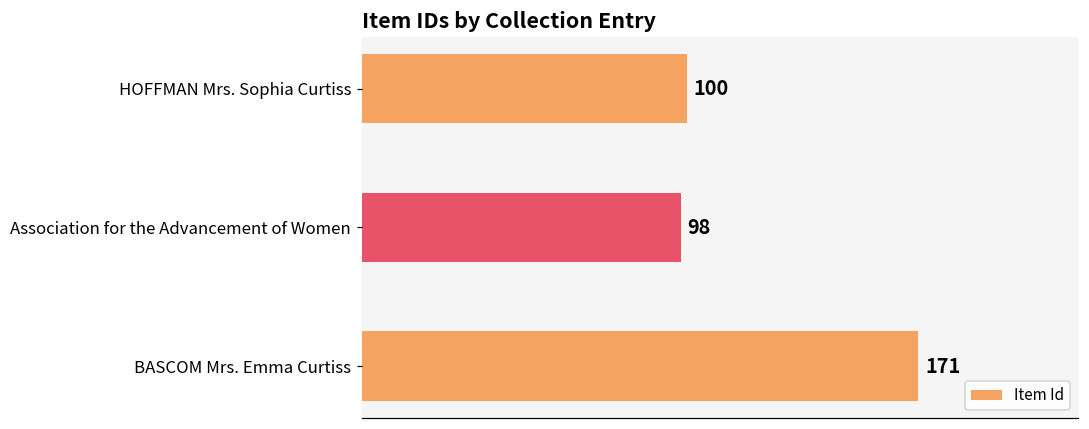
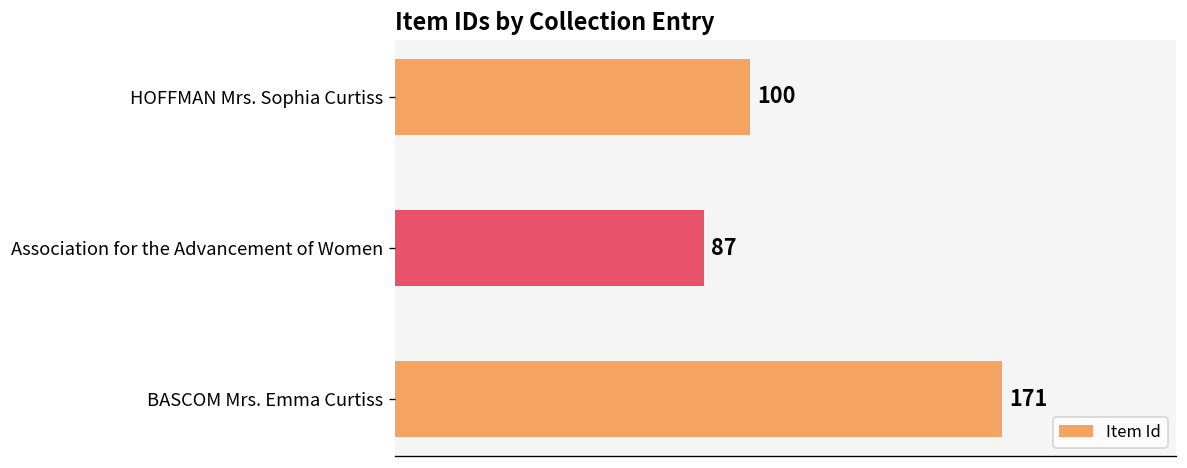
Association for the Advancement of Women: 98 -> 87
